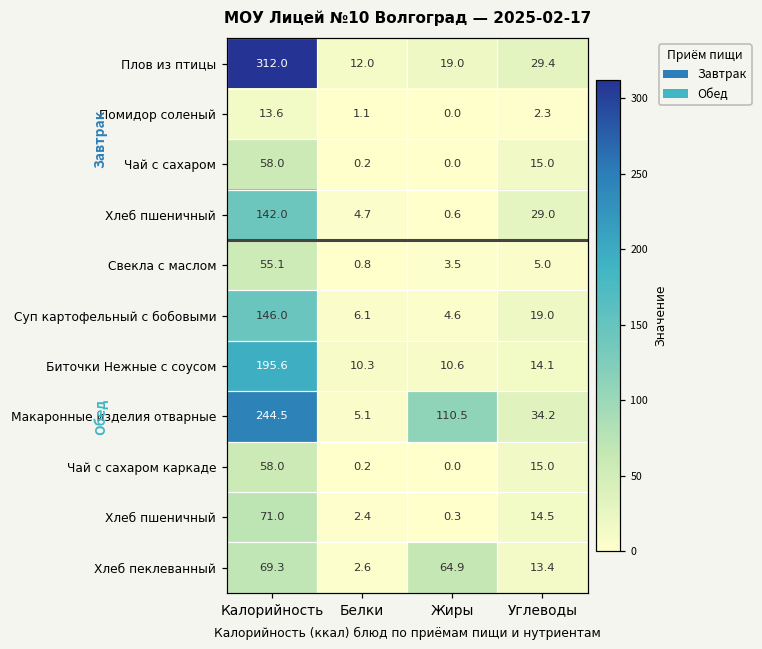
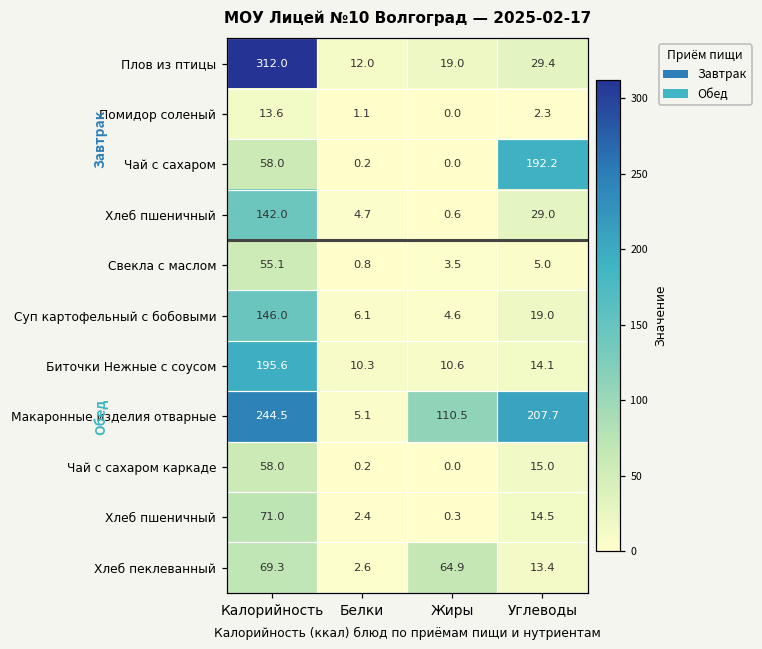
Чай с сахаром, Углеводы: 15.0 -> 192.2
Макаронные изделия отварные, Углеводы: 34.2 -> 207.7
